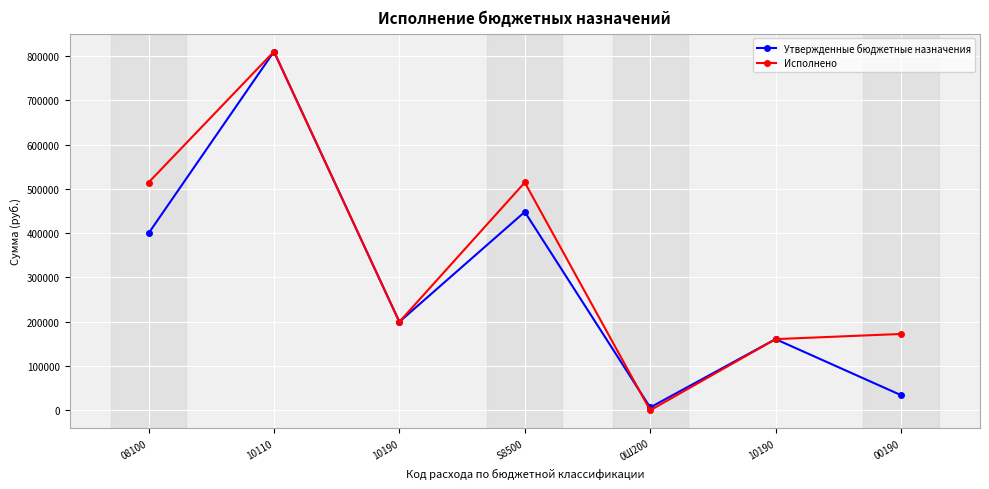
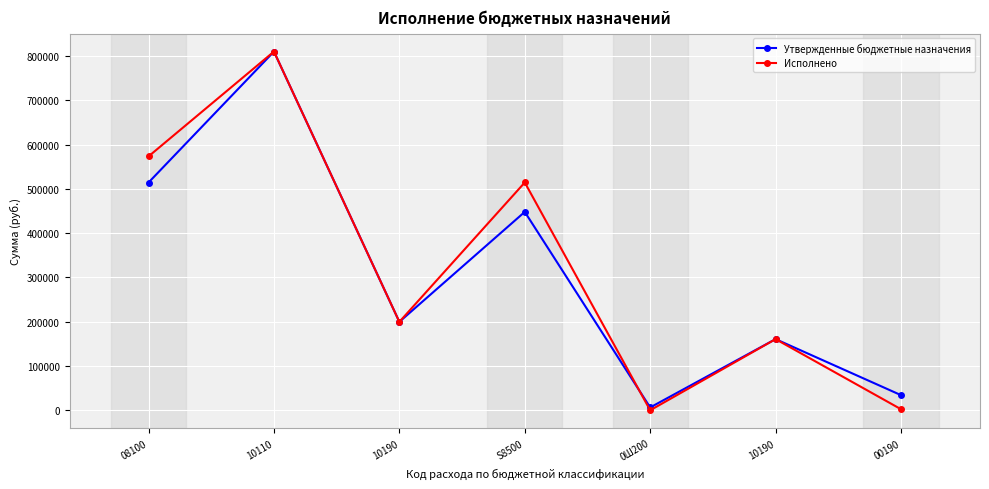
Утвержденные бюджетные назначения, 08100: 400000 -> 510000
Исполнено, 08100: 510000 -> 570000
Исполнено, 00190: 170000 -> 0
